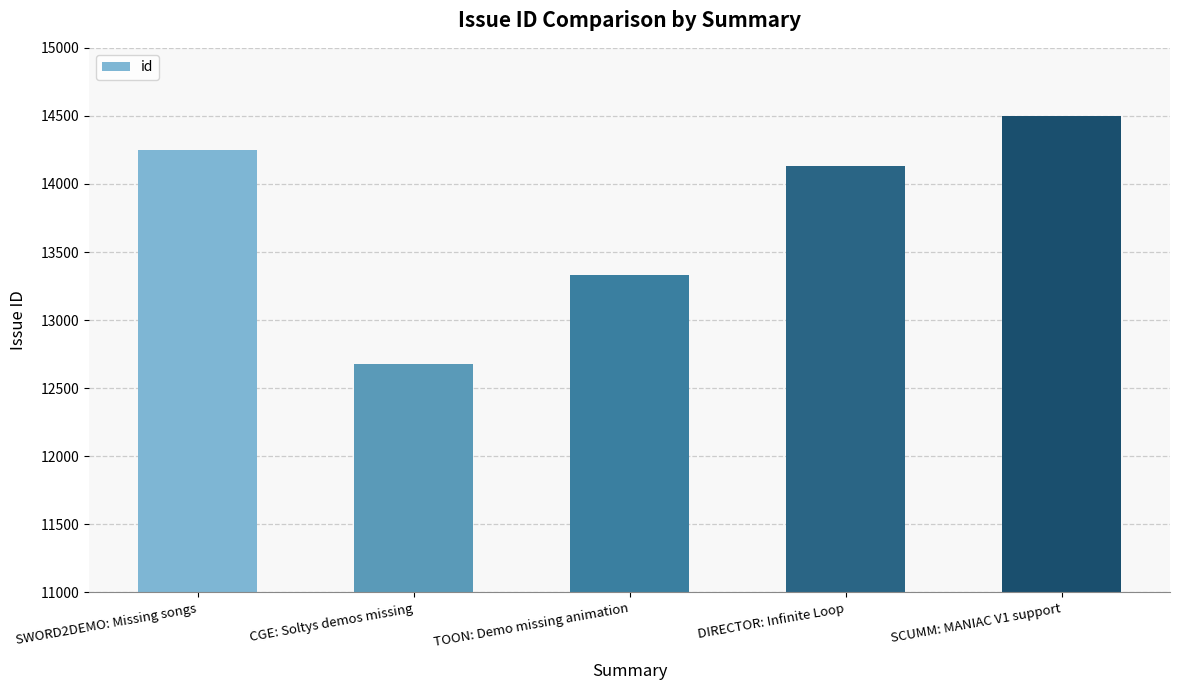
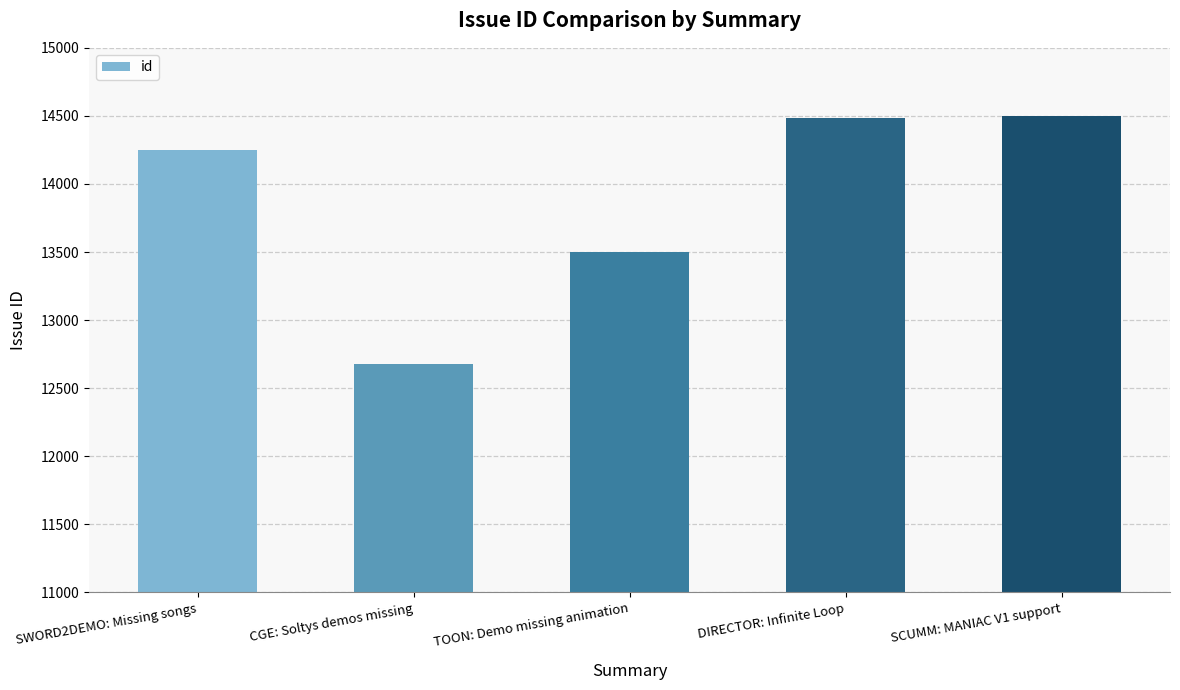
TOON: Demo missing animation: 13330 -> 13500
DIRECTOR: Infinite Loop: 14130 -> 14490
